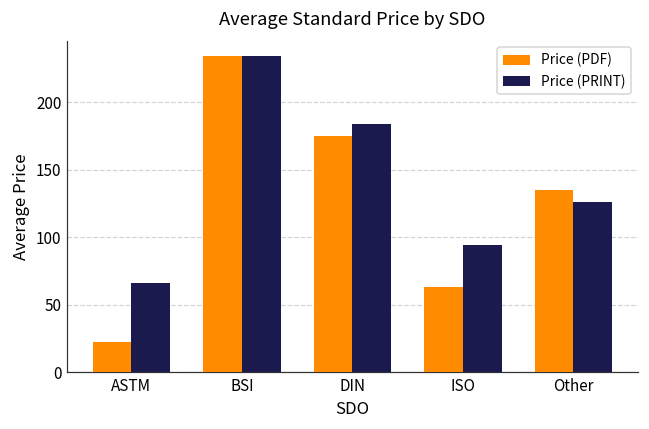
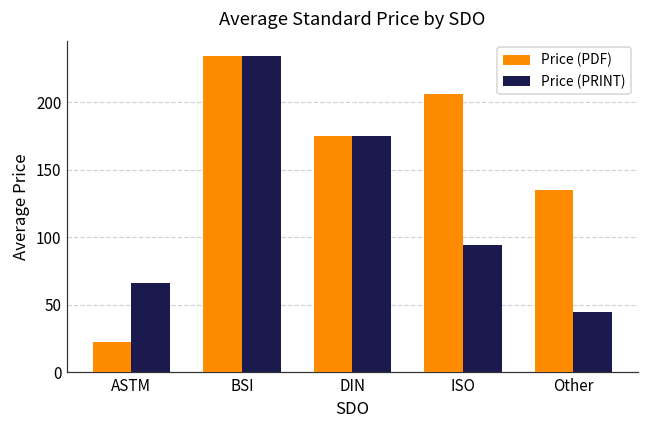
Price (PRINT), DIN: 184 -> 175
Price (PDF), ISO: 63 -> 206
Price (PRINT), Other: 126 -> 45
